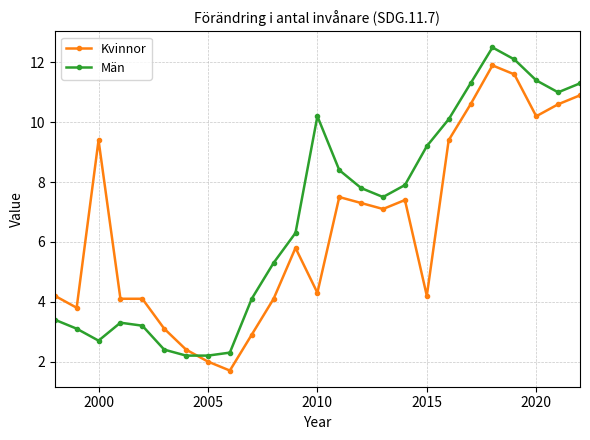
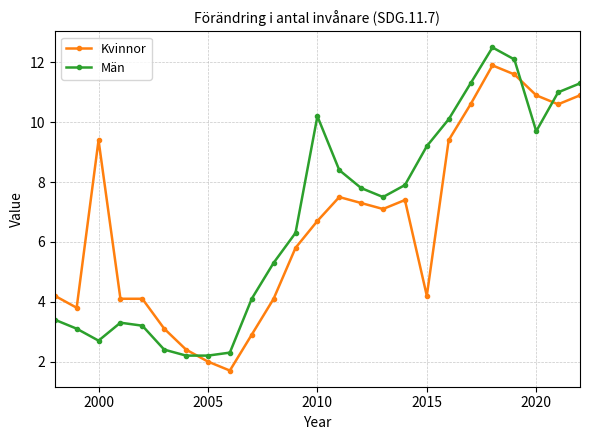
Kvinnor, 2010: 4.3 -> 6.7
Kvinnor, 2020: 10.2 -> 10.9
Män, 2020: 11.4 -> 9.7
